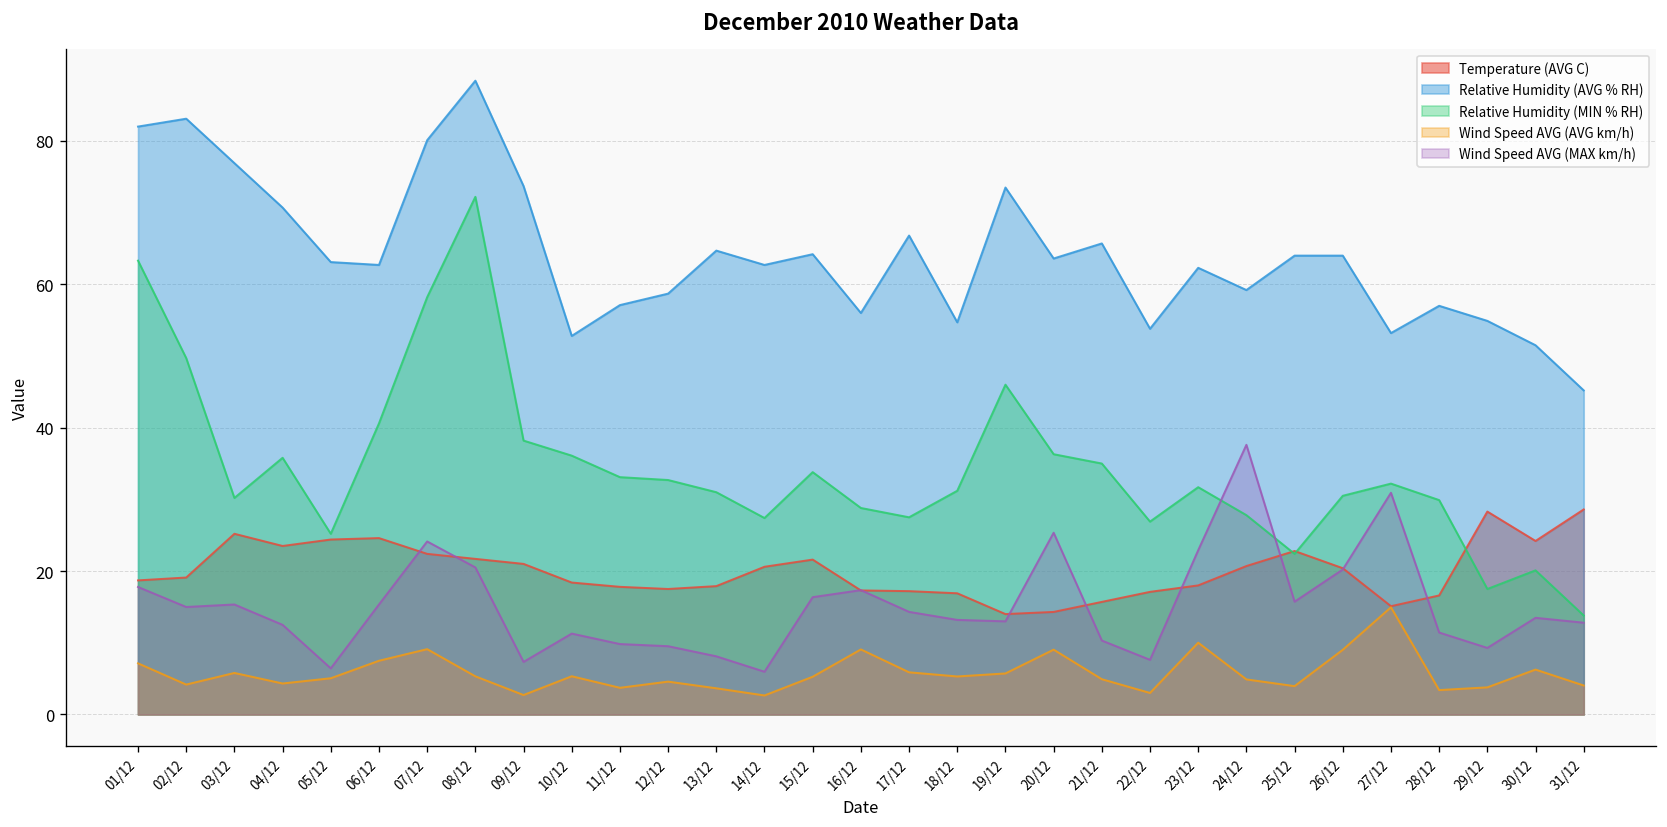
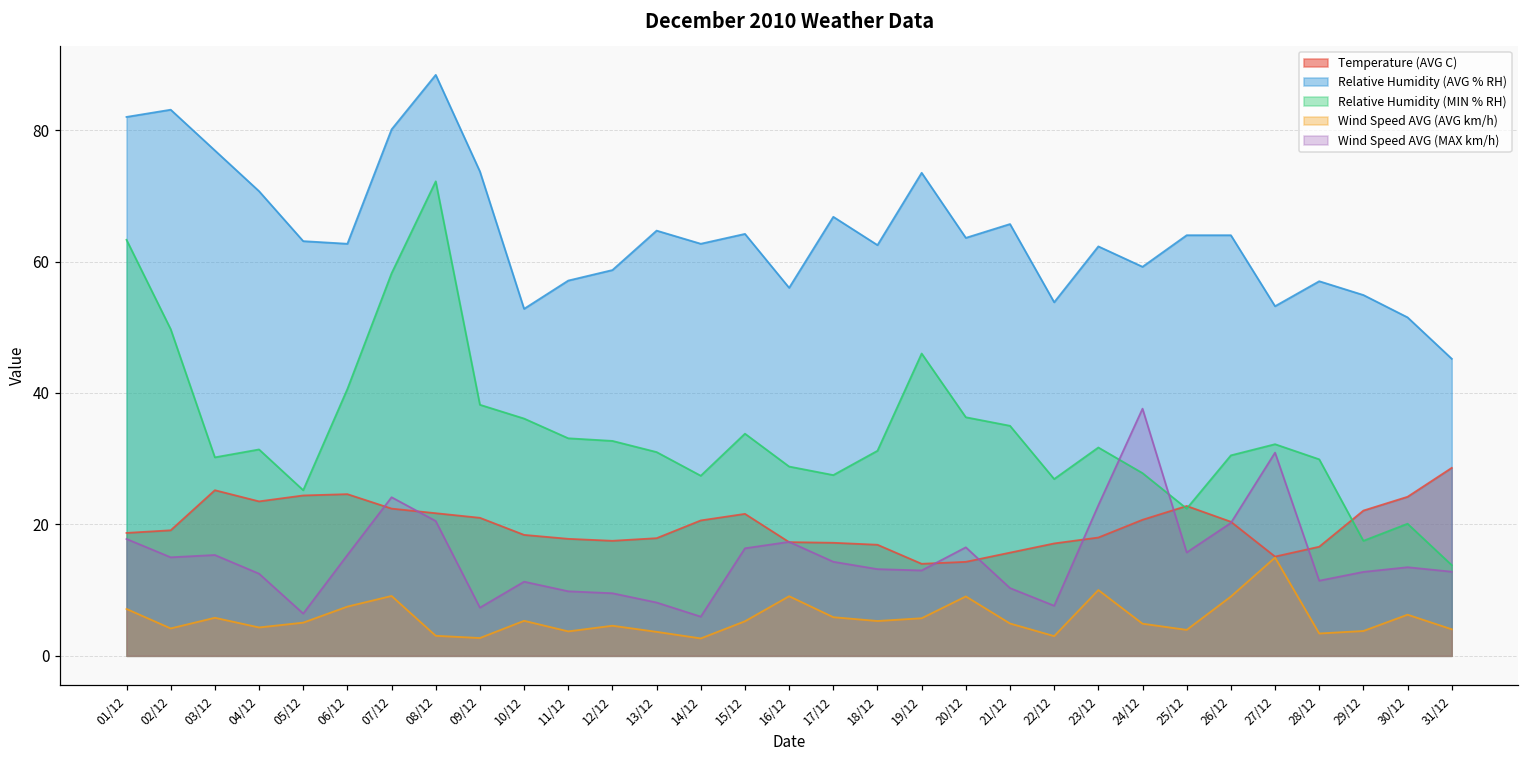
Relative Humidity (MIN % RH), 04/12: 36 -> 31
Wind Speed AVG (AVG km/h), 08/12: 5 -> 3
Relative Humidity (AVG % RH), 18/12: 55 -> 63
Wind Speed AVG (MAX km/h), 20/12: 25 -> 17
Temperature (AVG C), 29/12: 28 -> 22
Wind Speed AVG (MAX km/h), 29/12: 9 -> 13
